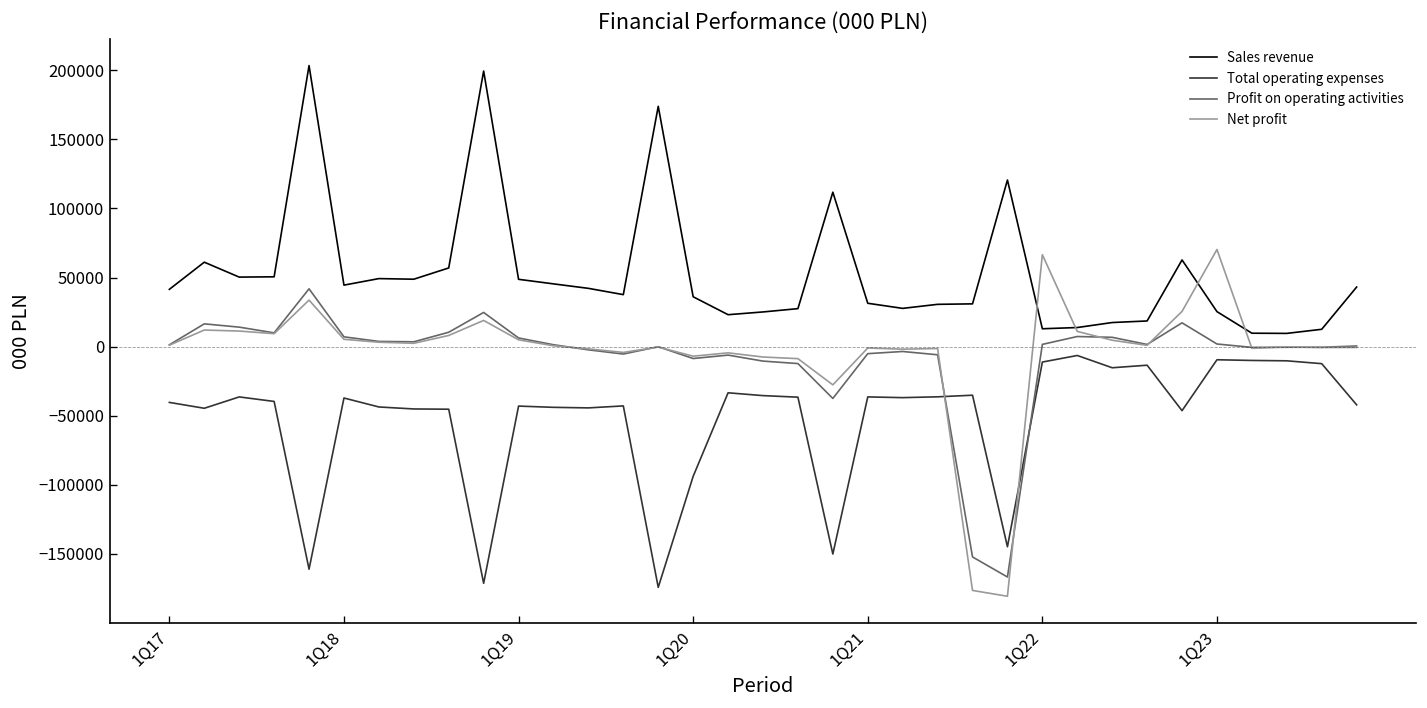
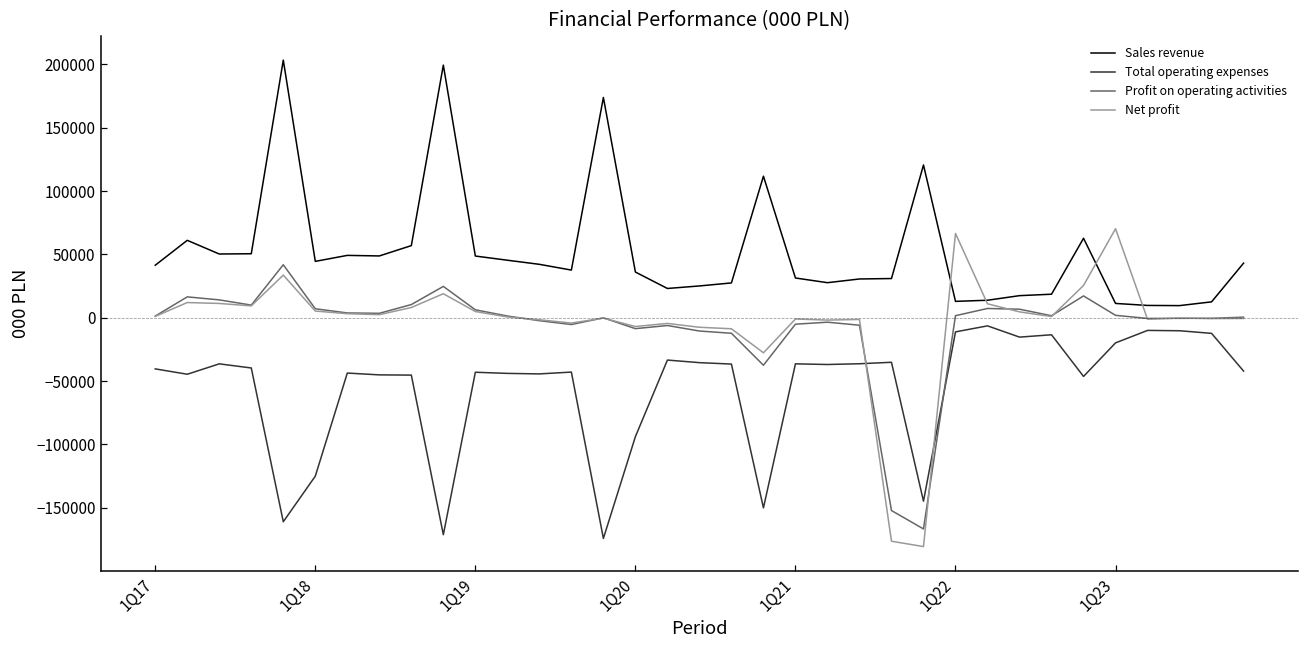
Total operating expenses, 1Q18: -37000 -> -125000
Sales revenue, 1Q23: 25000 -> 11000
Total operating expenses, 1Q23: -10000 -> -20000
